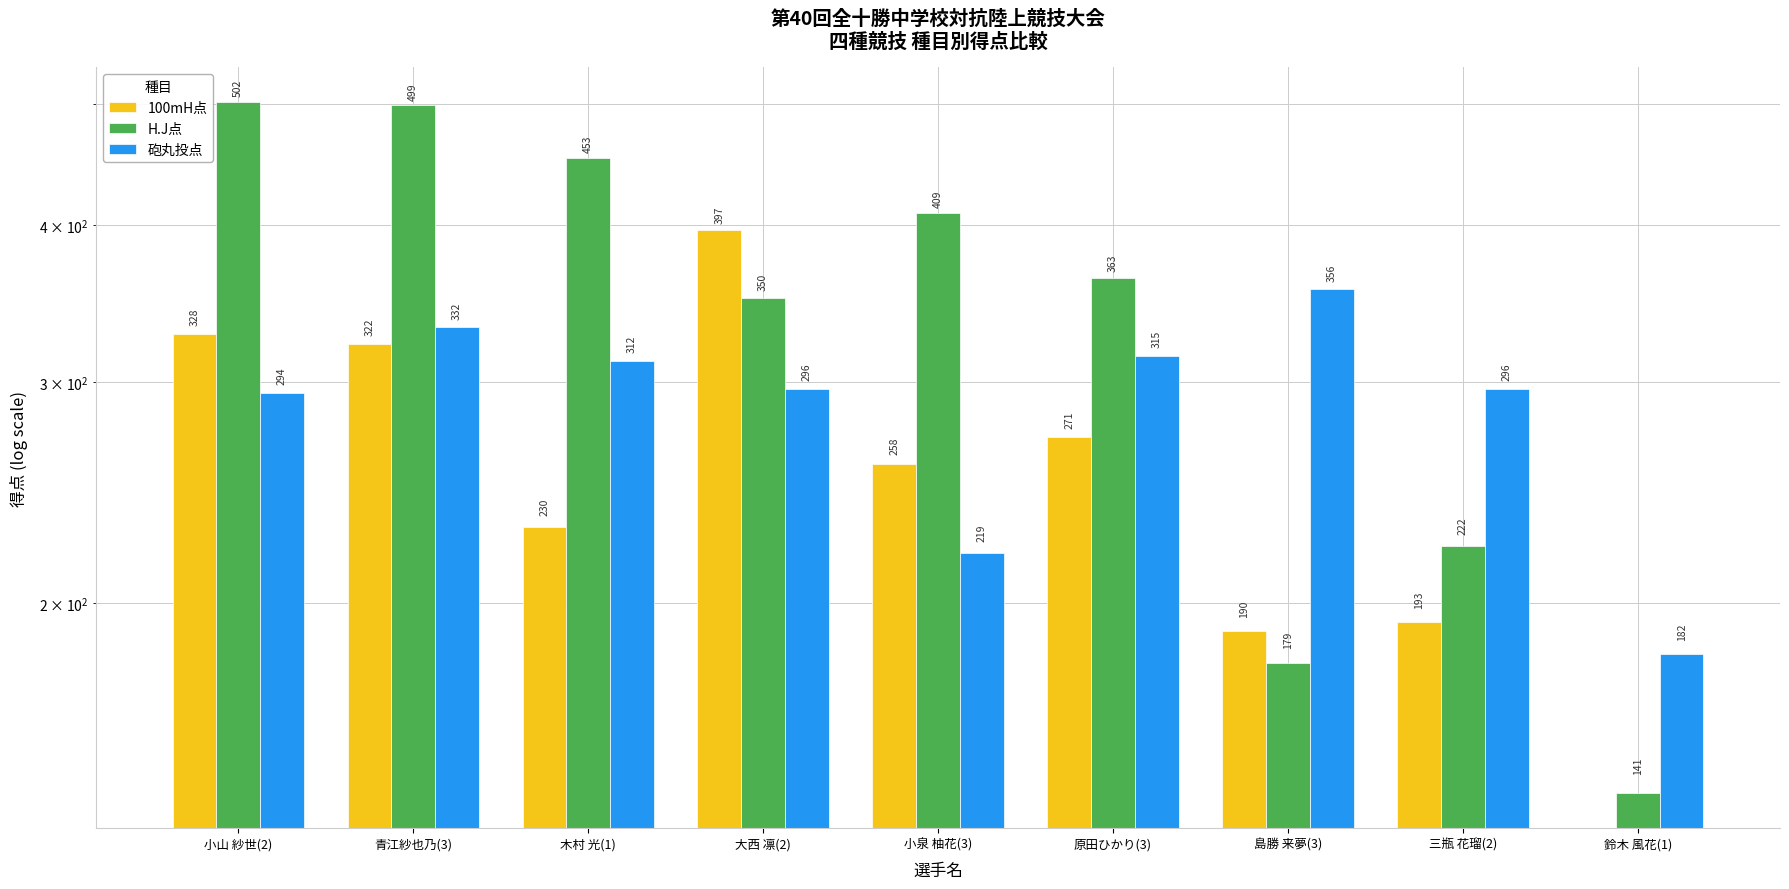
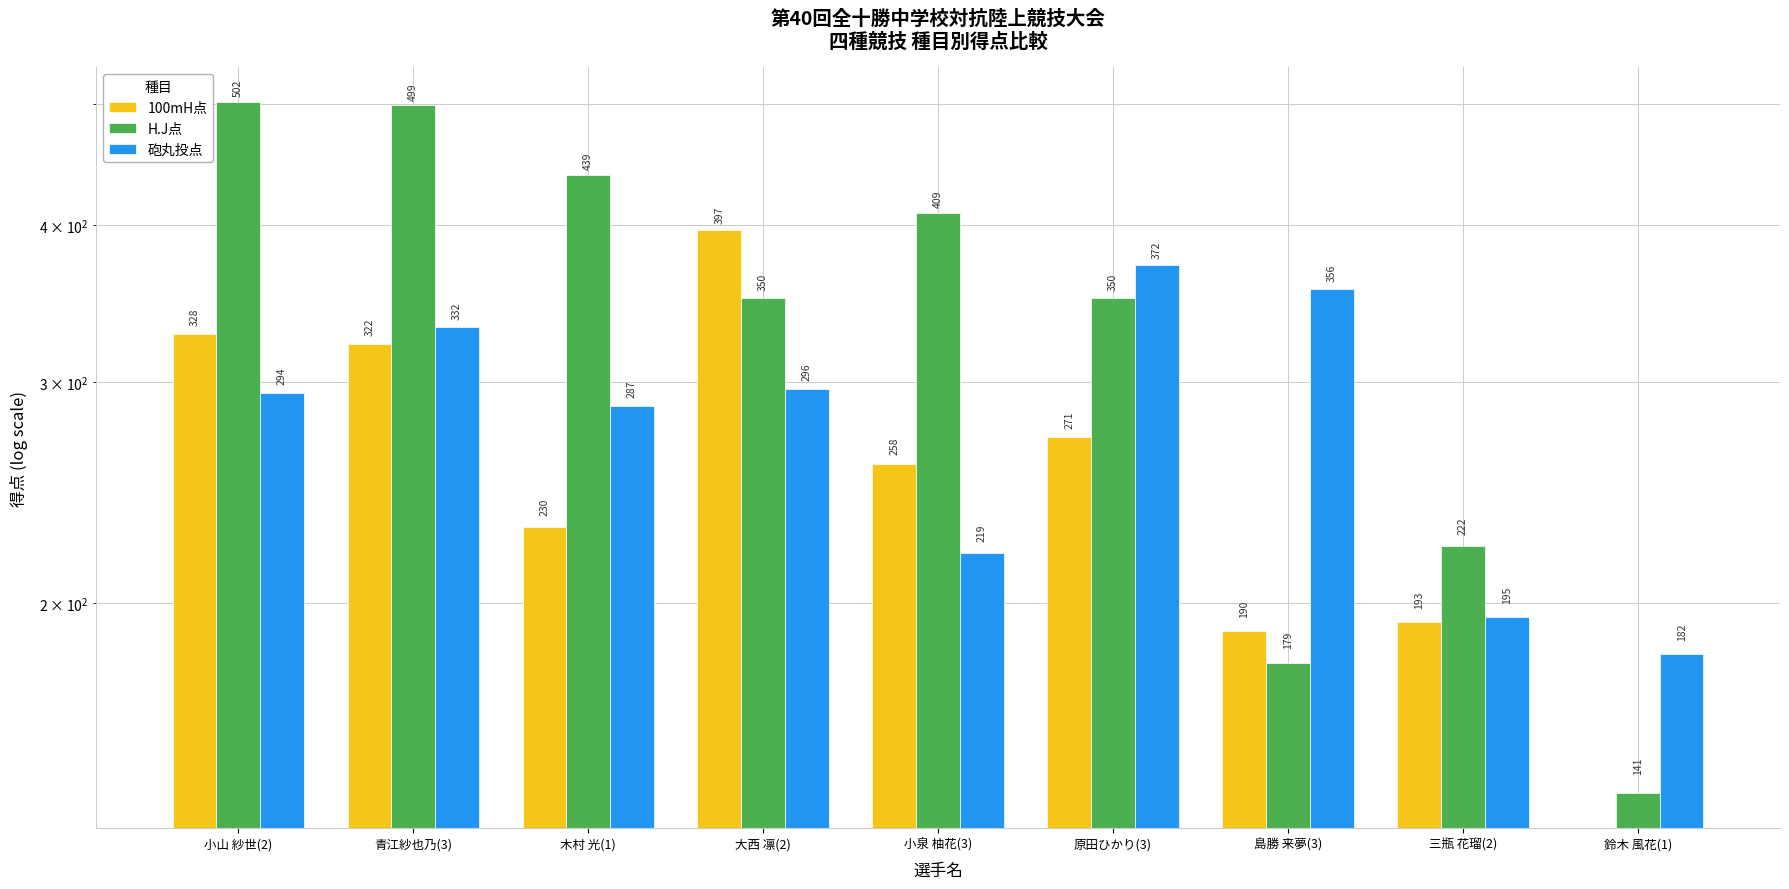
H.J点, 木村 光(1): 453 -> 439
砲丸投点, 木村 光(1): 312 -> 287
H.J点, 原田ひかり(3): 363 -> 350
砲丸投点, 原田ひかり(3): 315 -> 372
砲丸投点, 三瓶 花瑠(2): 296 -> 195
